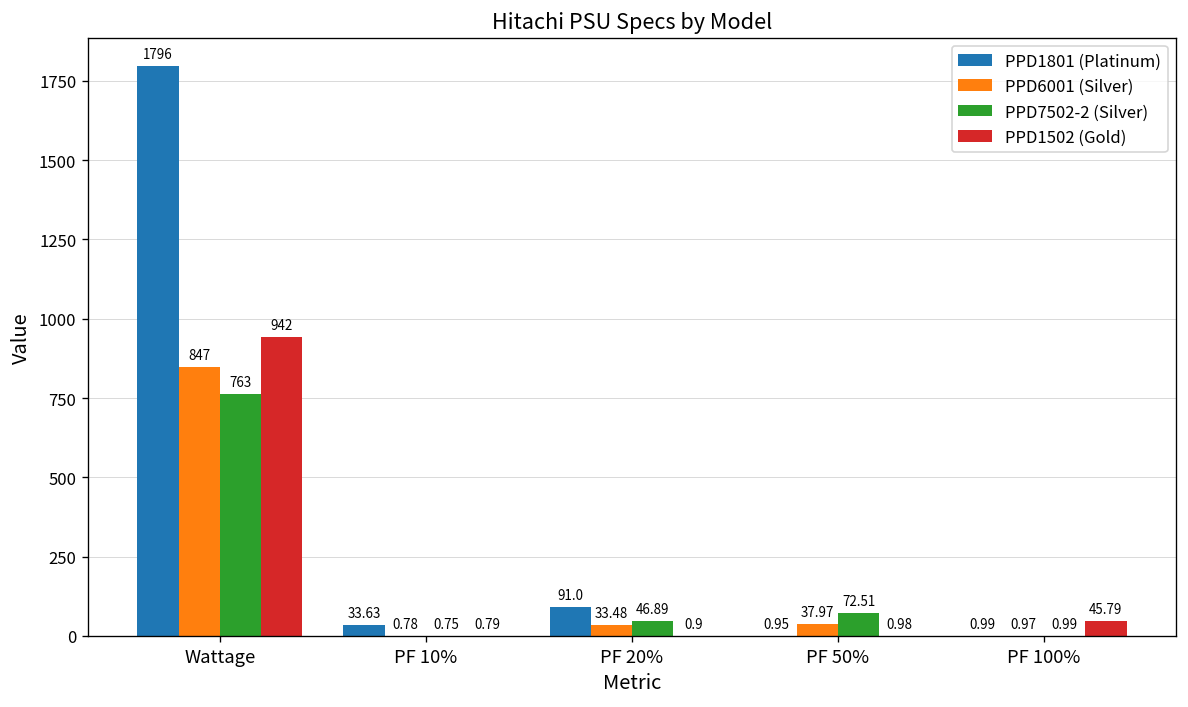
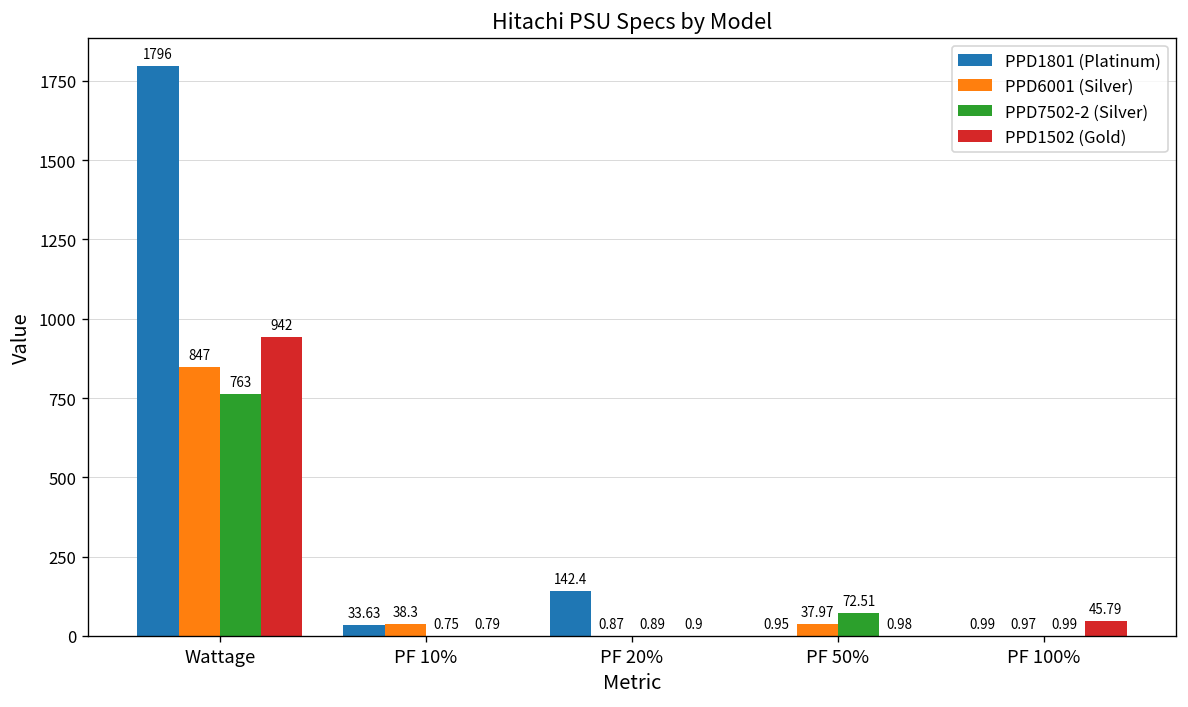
PPD6001 (Silver), PF 10%: 0.78 -> 38.3
PPD1801 (Platinum), PF 20%: 91.0 -> 142.4
PPD6001 (Silver), PF 20%: 33.48 -> 0.87
PPD7502-2 (Silver), PF 20%: 46.89 -> 0.89
